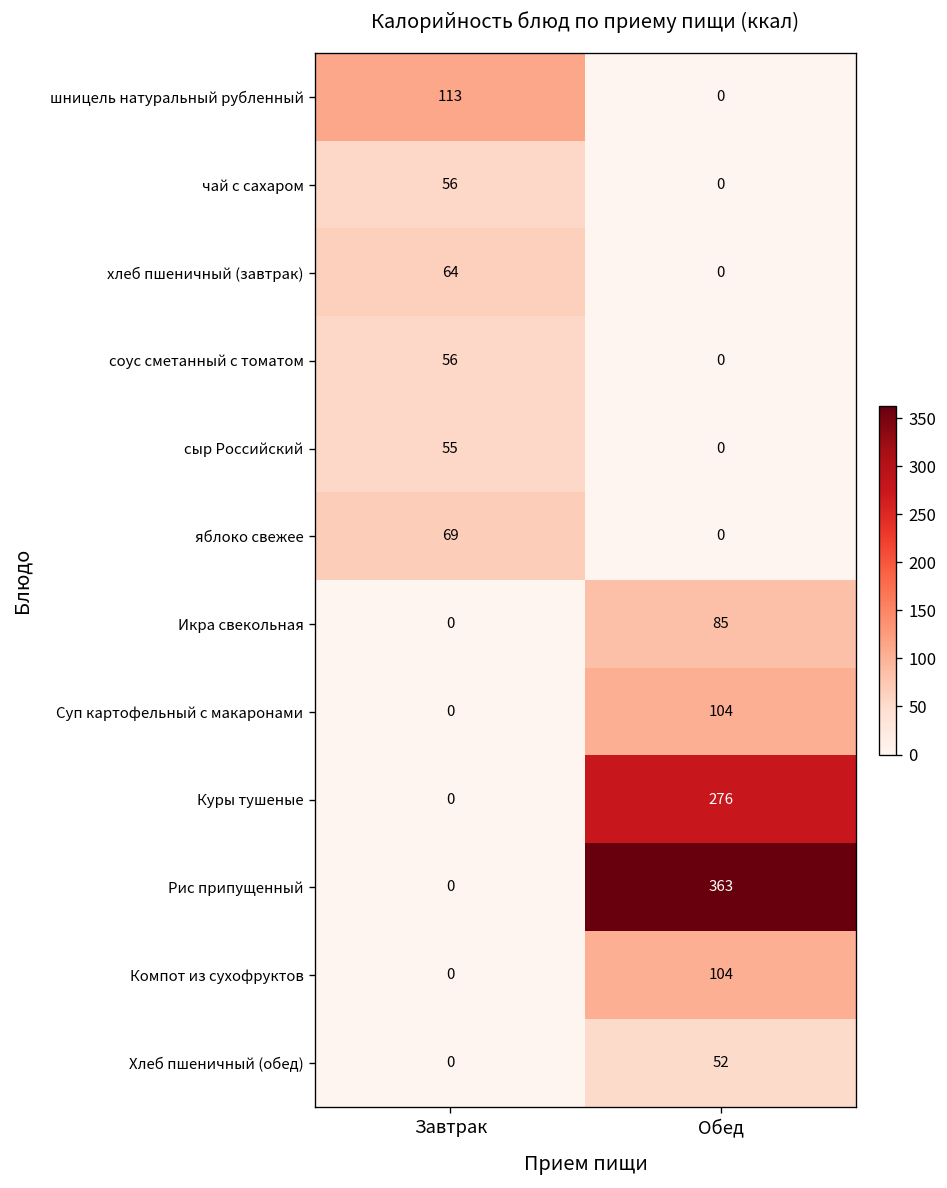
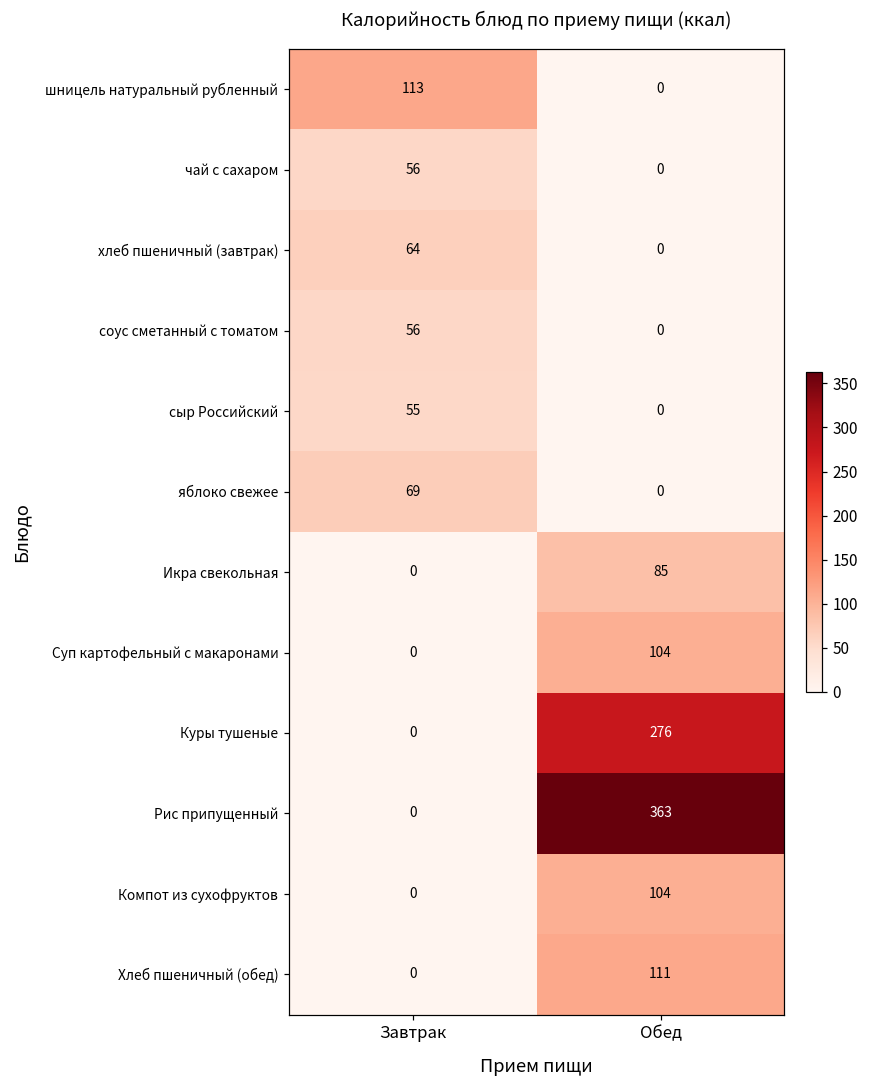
Хлеб пшеничный (обед), Обед: 52 -> 111
